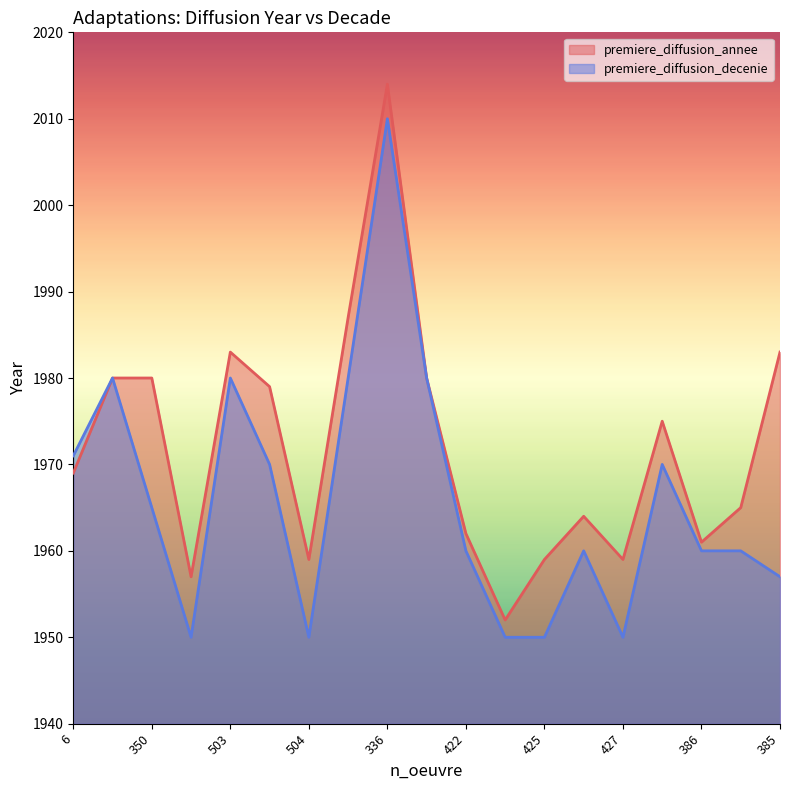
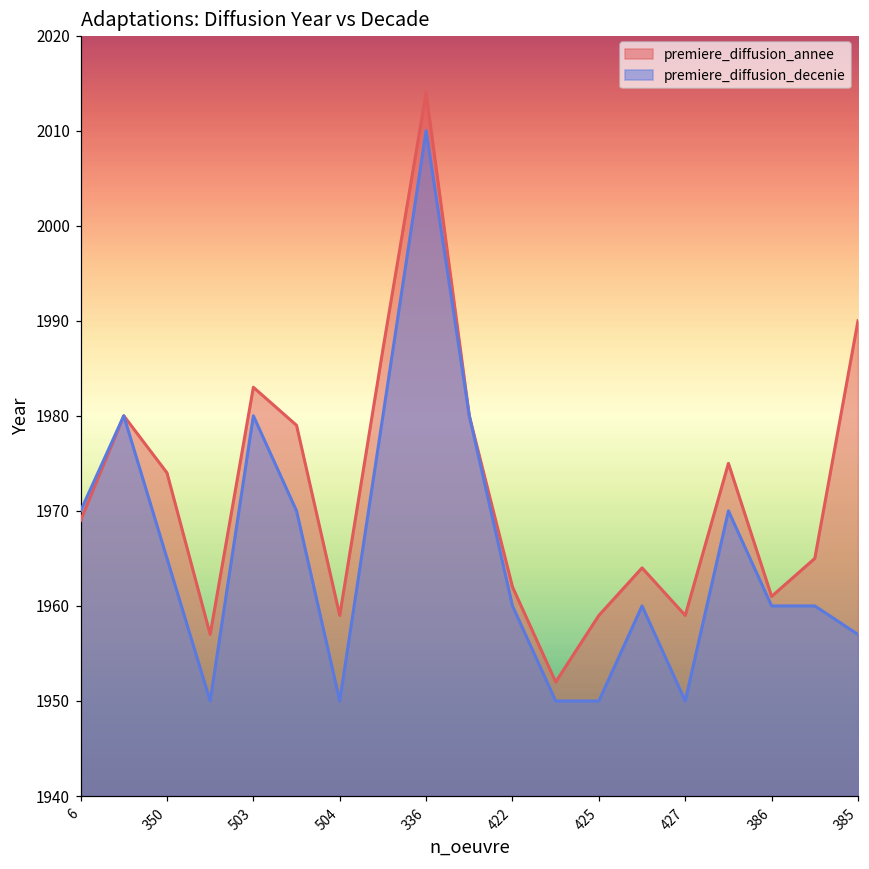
premiere_diffusion_decenie, 6: 1971 -> 1970
premiere_diffusion_annee, 350: 1980 -> 1974
premiere_diffusion_annee, 385: 1983 -> 1990
